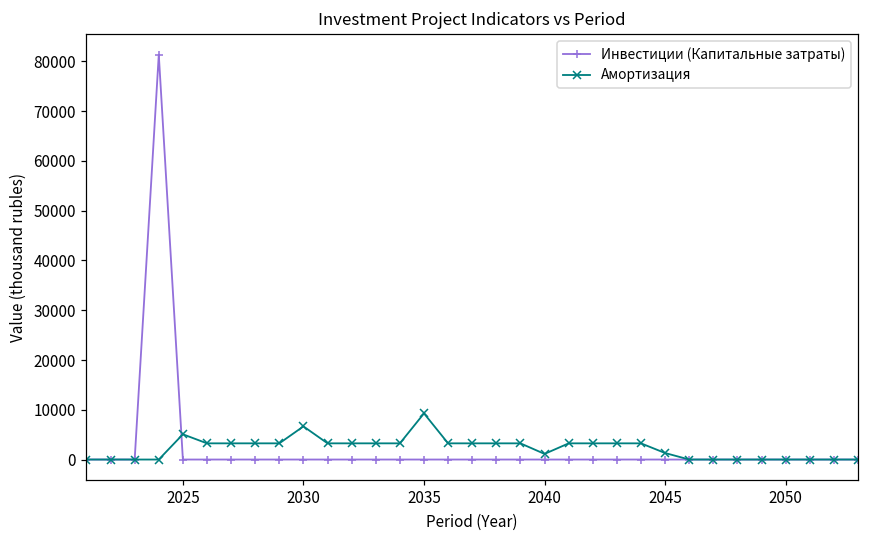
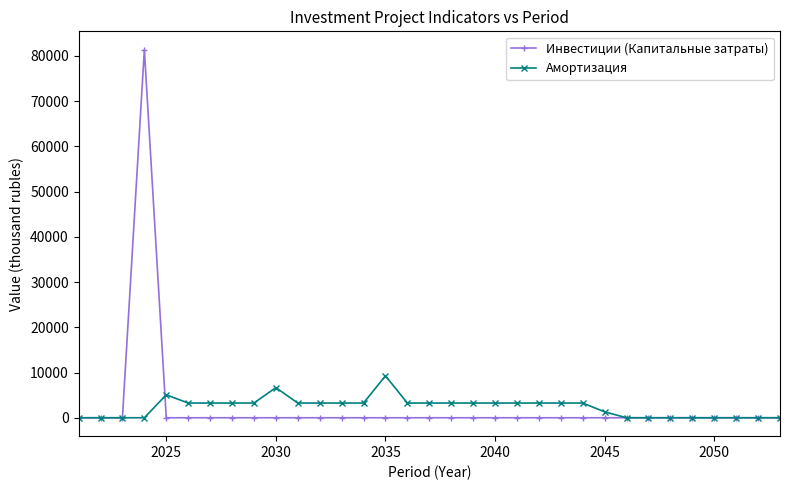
Амортизация, 2040: 1000 -> 3000
